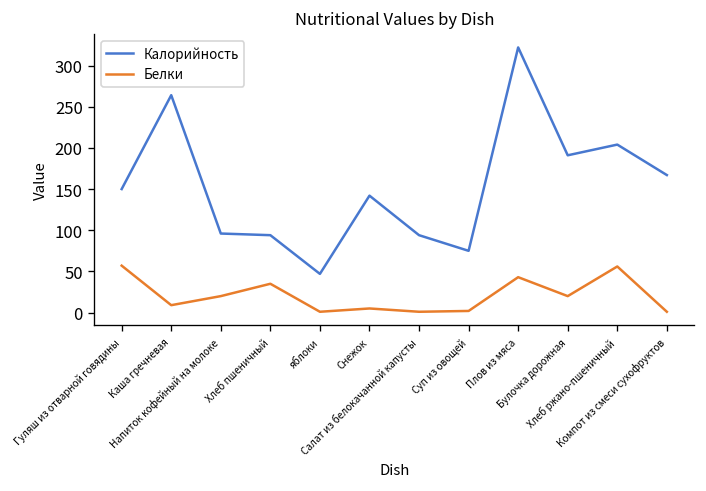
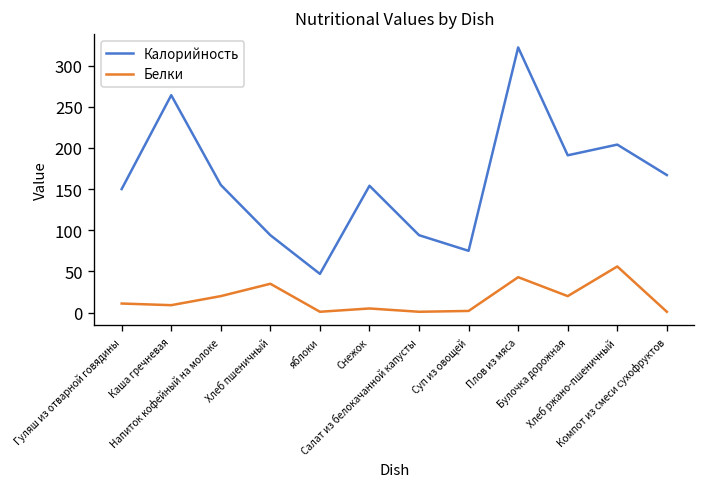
Белки, Гуляш из отварной говядины: 60 -> 10
Калорийность, Напиток кофейный на молоке: 100 -> 160
Калорийность, Снежок: 140 -> 150
